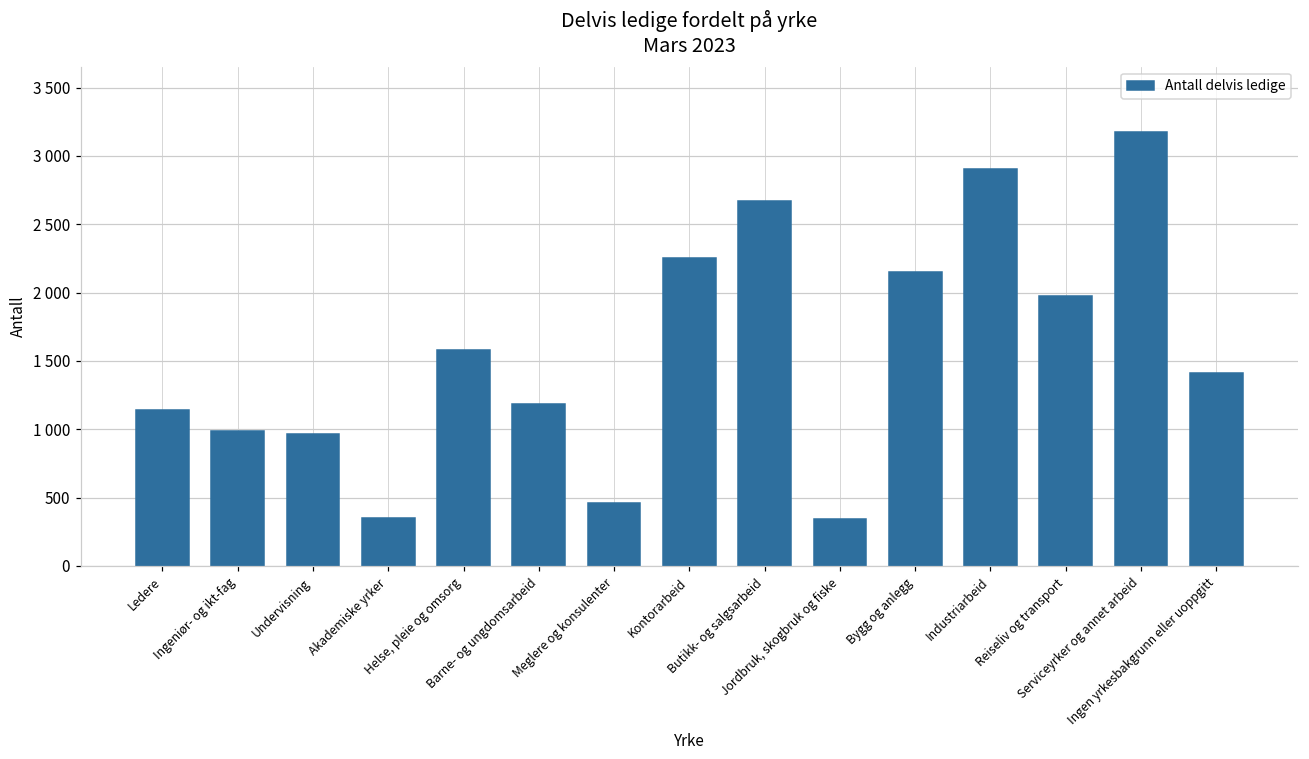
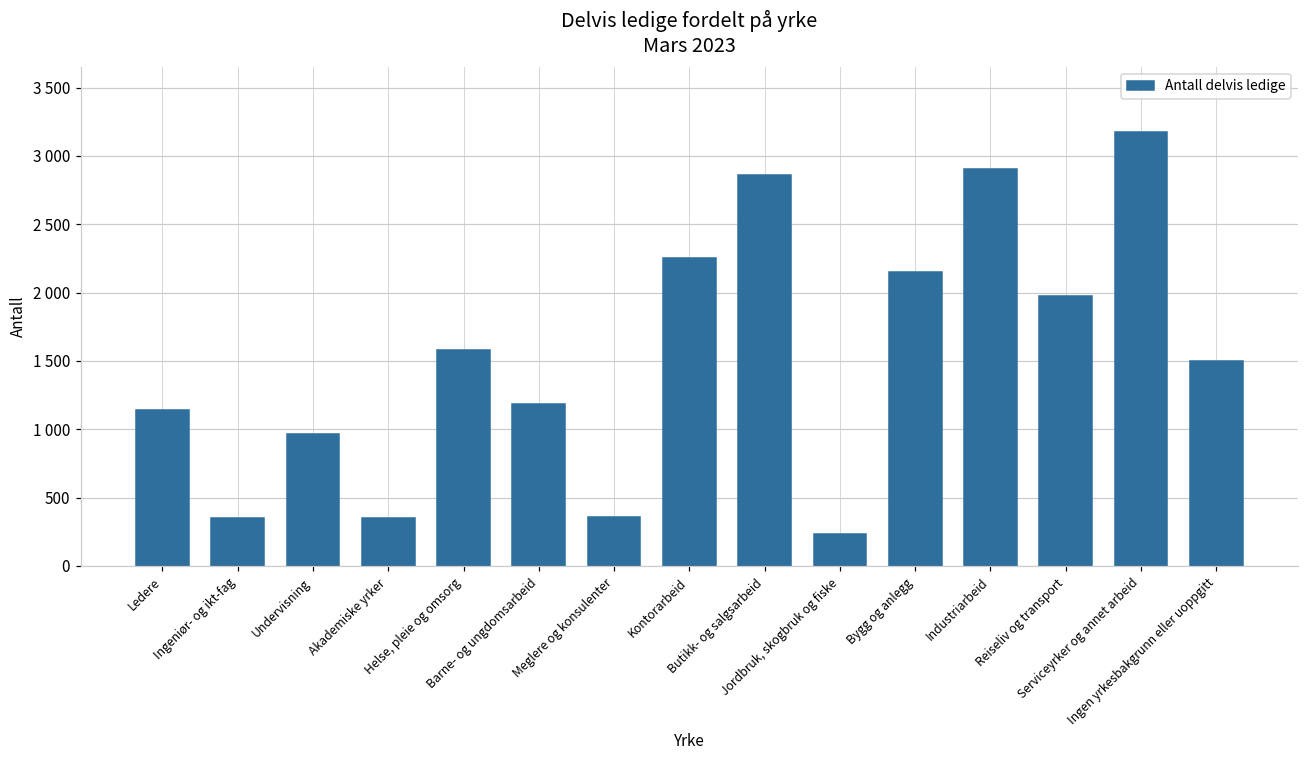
Ingeniør- og ikt-fag: 990 -> 350
Meglere og konsulenter: 460 -> 360
Butikk- og salgsarbeid: 2670 -> 2860
Jordbruk, skogbruk og fiske: 340 -> 240
Ingen yrkesbakgrunn eller uoppgitt: 1410 -> 1500
